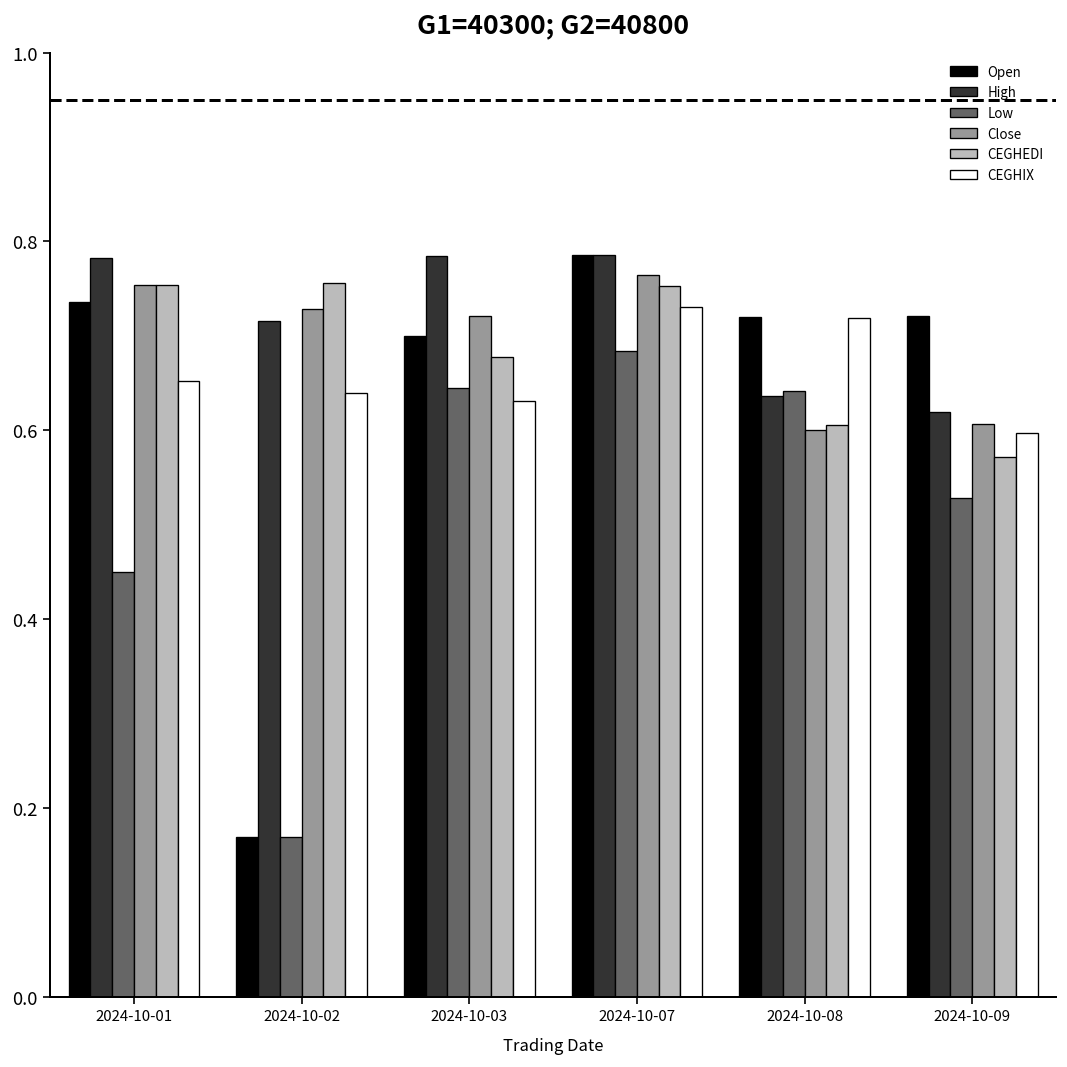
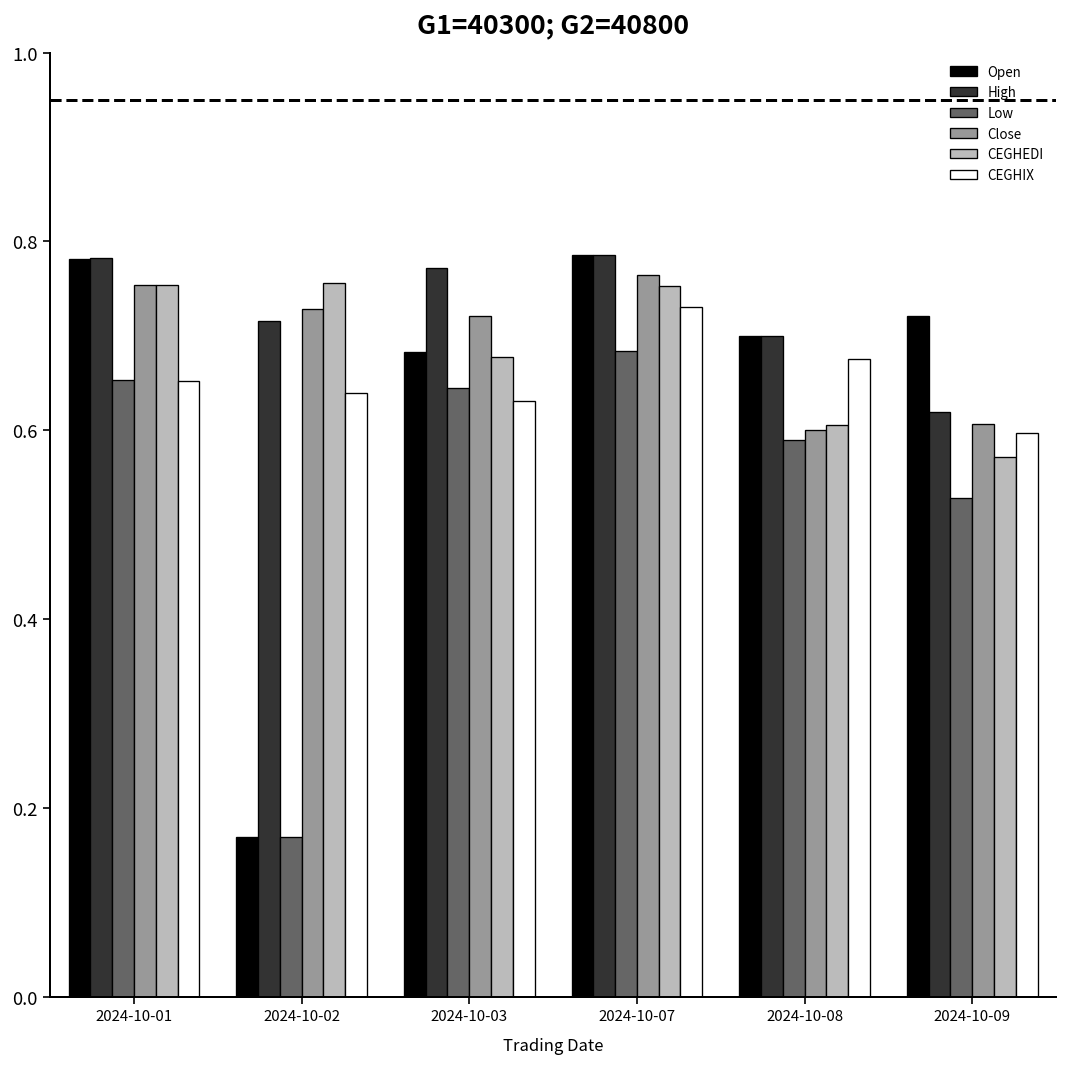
Open, 2024-10-01: 0.74 -> 0.78
Low, 2024-10-01: 0.45 -> 0.65
Open, 2024-10-03: 0.70 -> 0.68
High, 2024-10-03: 0.78 -> 0.77
Open, 2024-10-08: 0.72 -> 0.70
High, 2024-10-08: 0.64 -> 0.70
Low, 2024-10-08: 0.64 -> 0.59
CEGHIX, 2024-10-08: 0.72 -> 0.68
